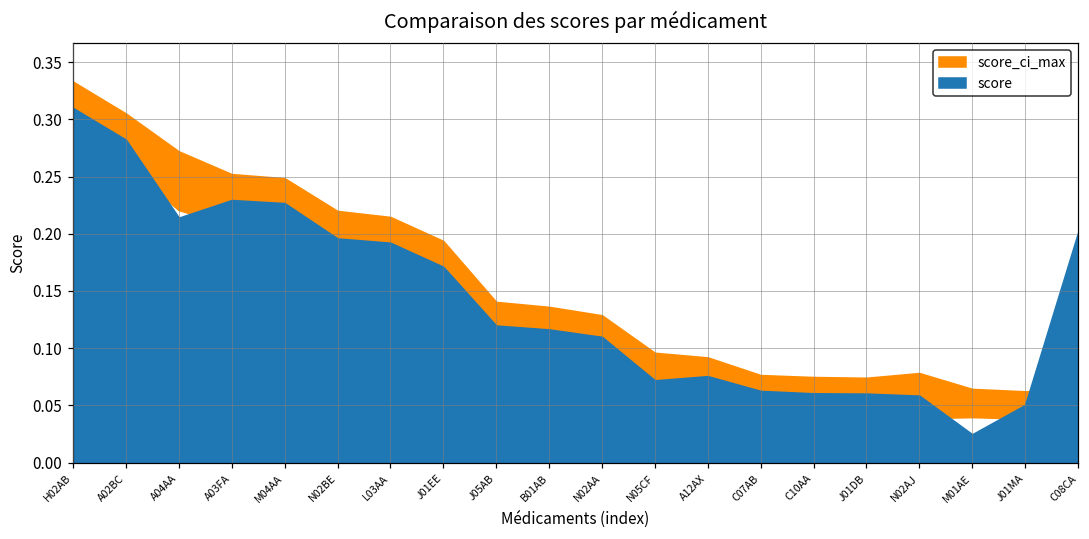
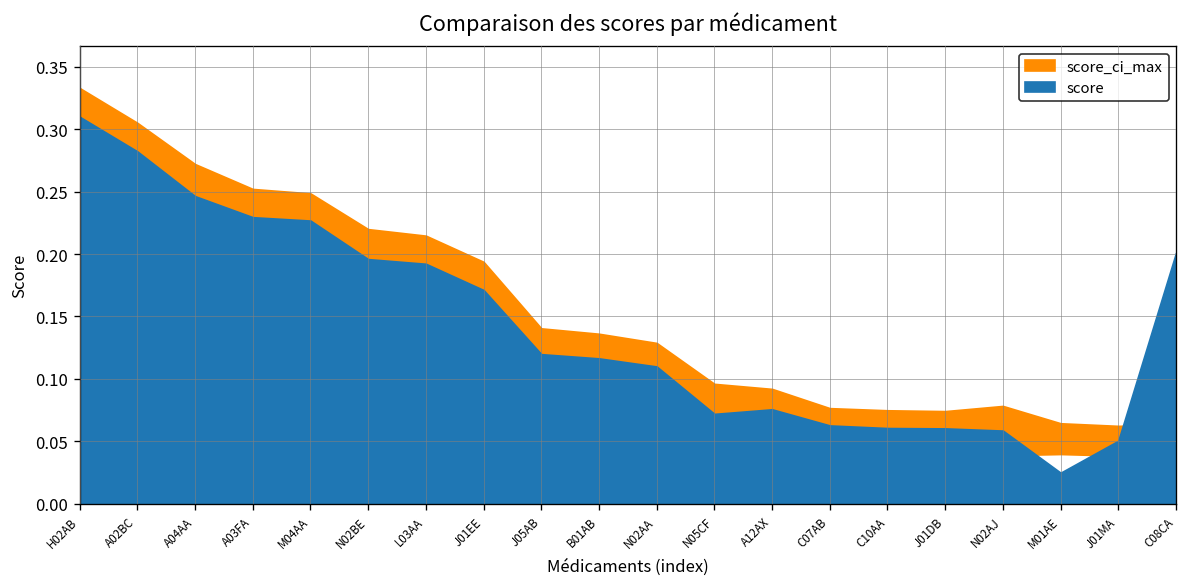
score, A04AA: 0.214 -> 0.246
